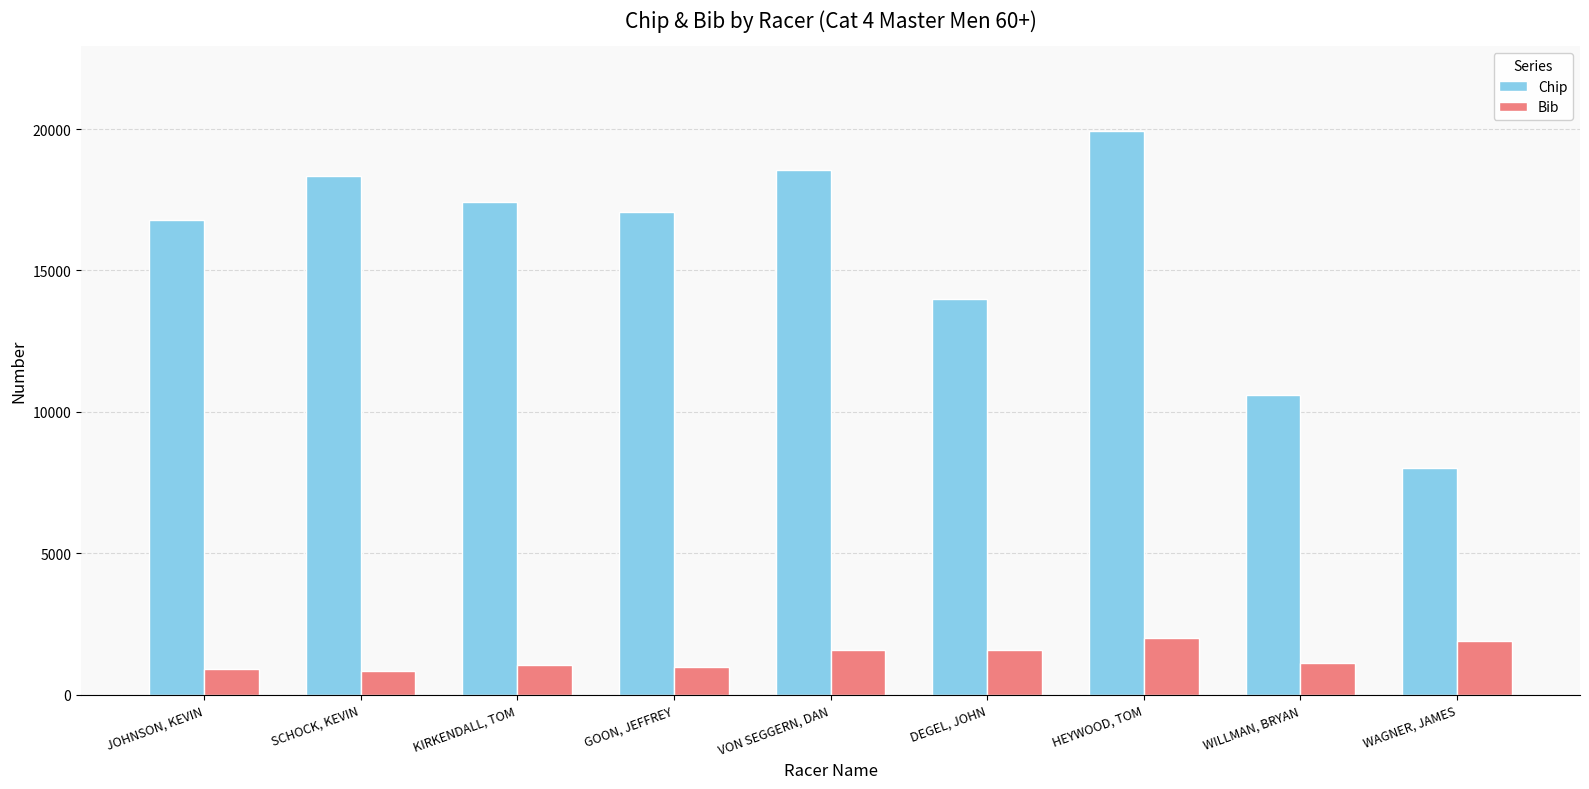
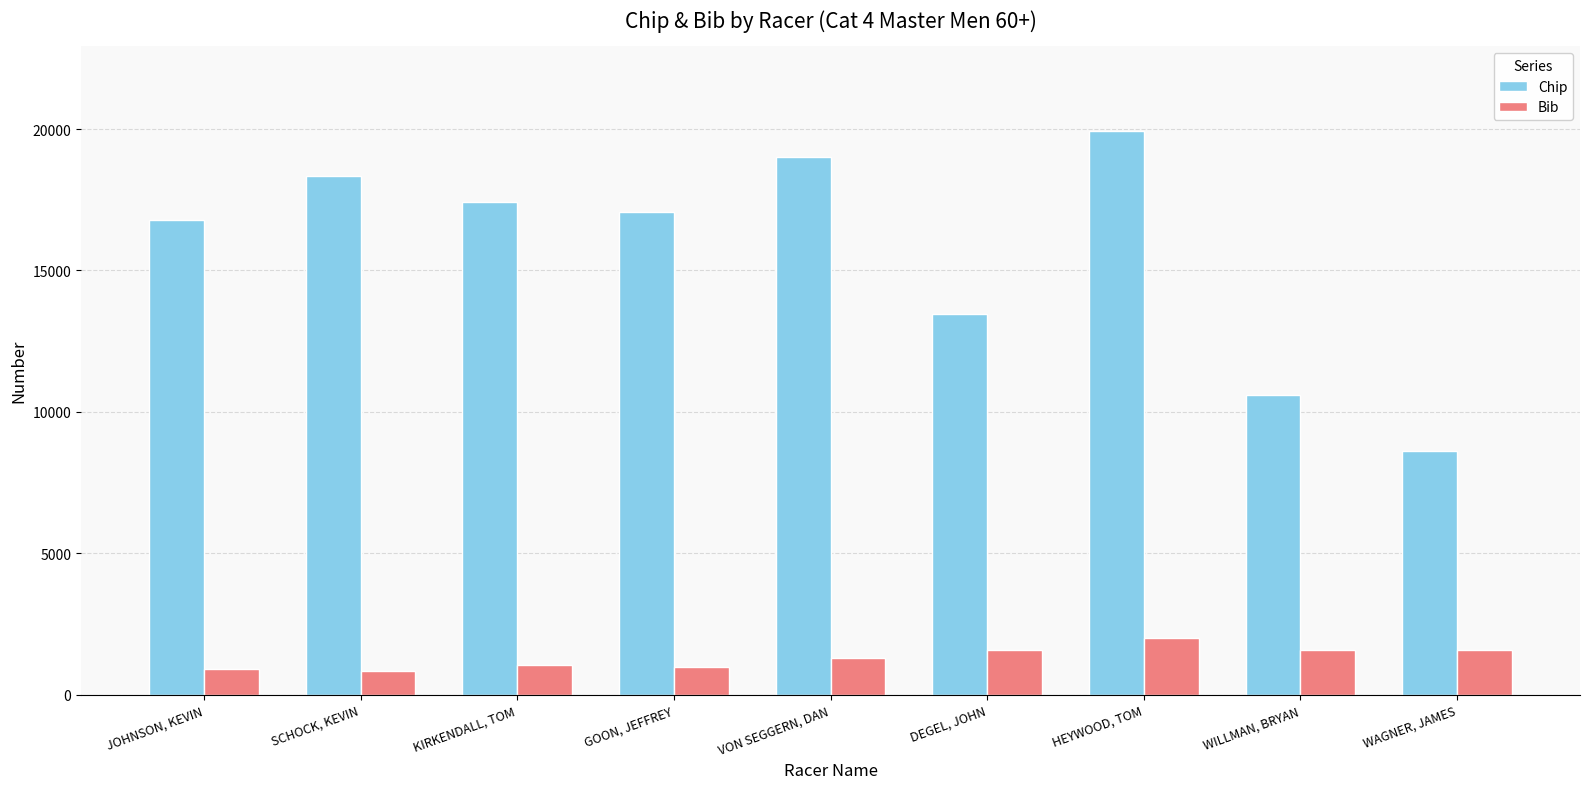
Chip, VON SEGGERN, DAN: 18500 -> 19000
Bib, VON SEGGERN, DAN: 1600 -> 1300
Chip, DEGEL, JOHN: 14000 -> 13500
Bib, WILLMAN, BRYAN: 1100 -> 1600
Chip, WAGNER, JAMES: 8000 -> 8600
Bib, WAGNER, JAMES: 1900 -> 1600
